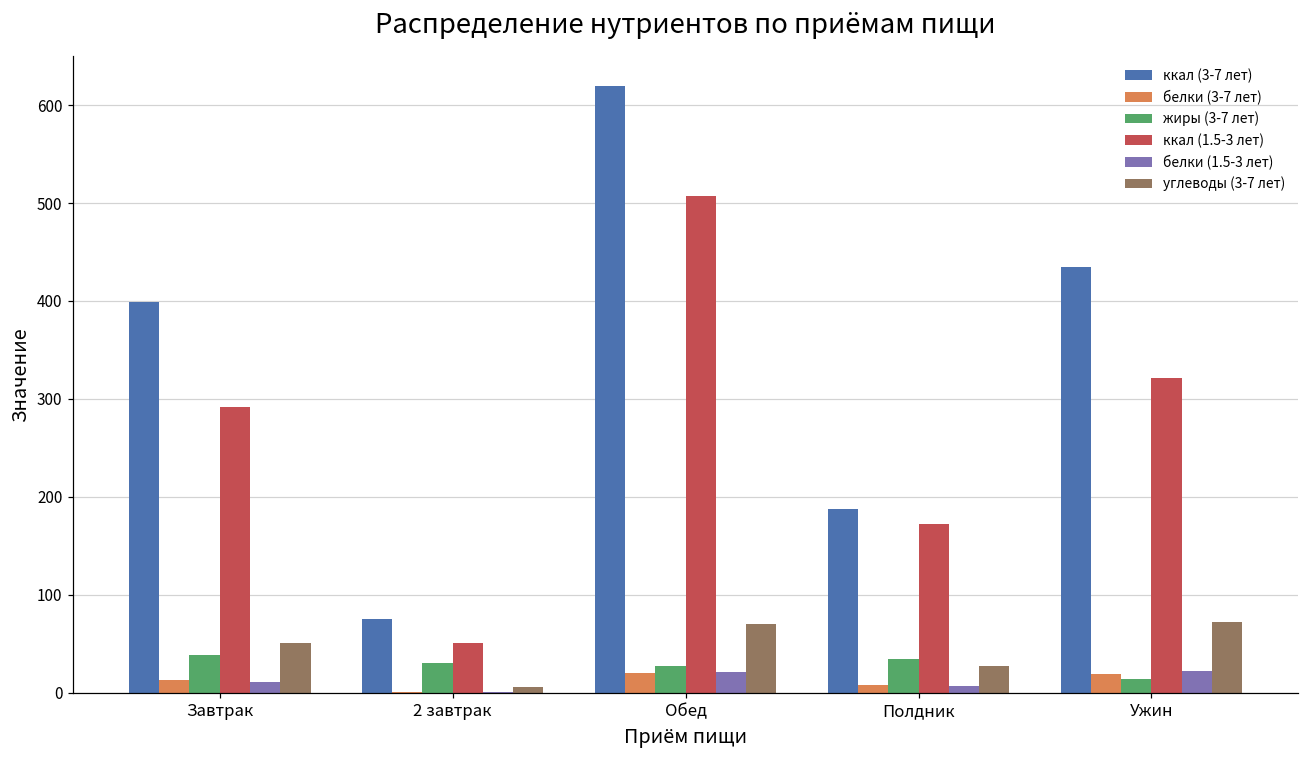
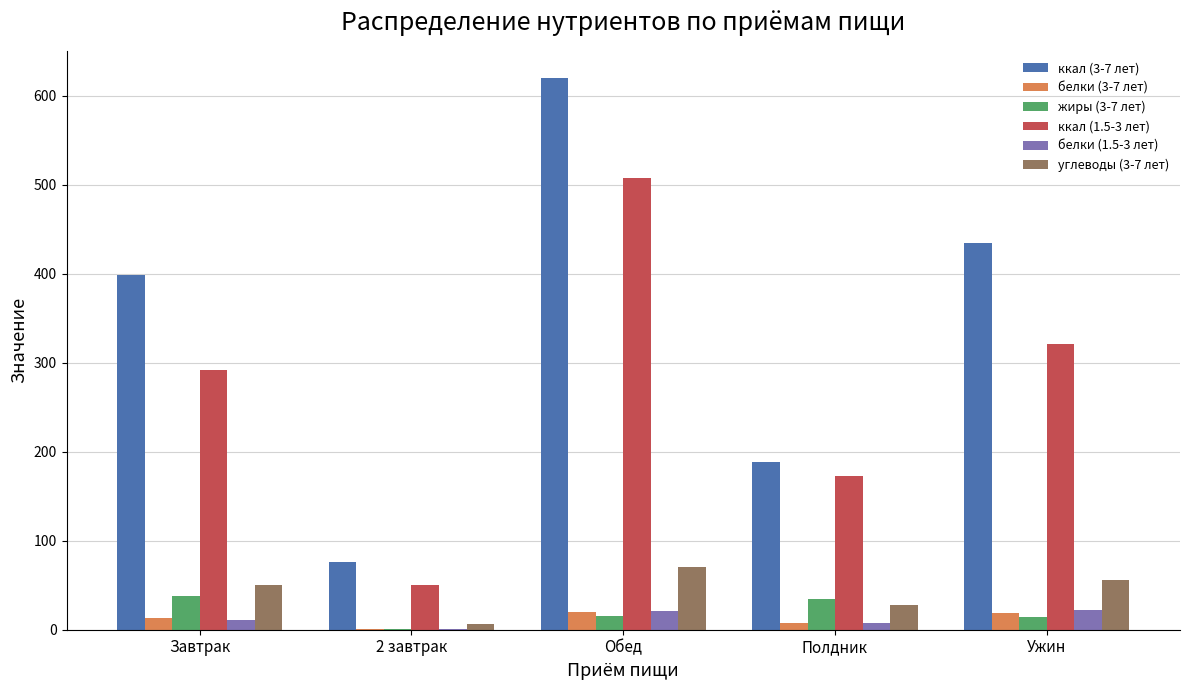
жиры (3-7 лет), 2 завтрак: 30 -> 0
жиры (3-7 лет), Обед: 30 -> 20
углеводы (3-7 лет), Ужин: 70 -> 60
